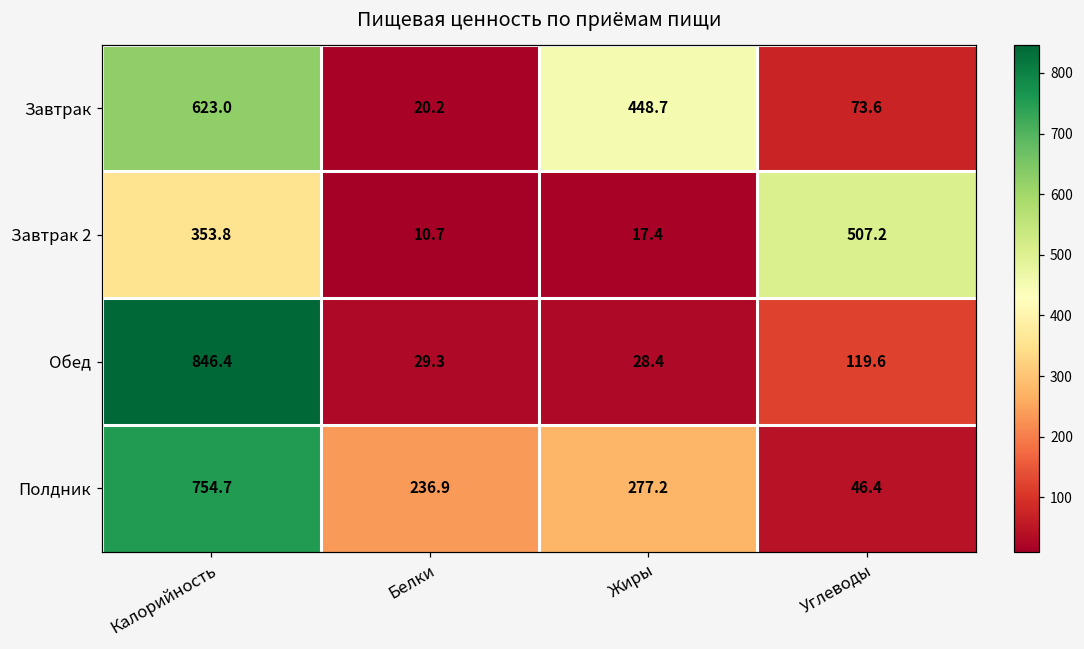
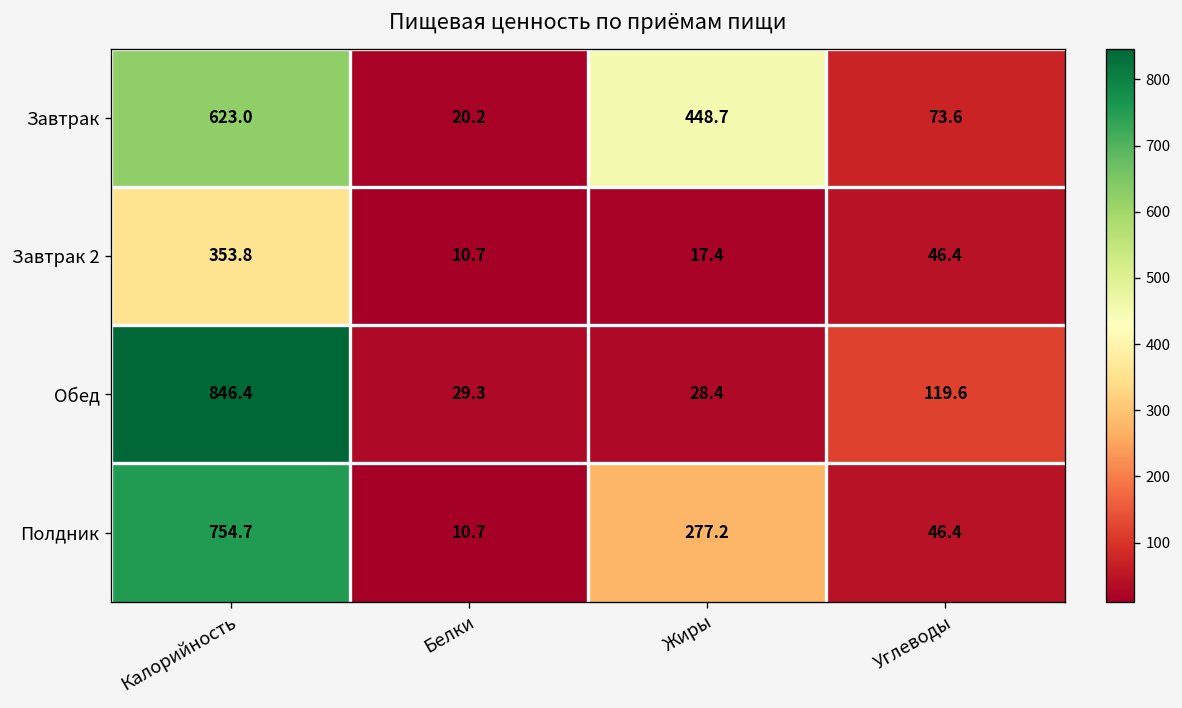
Завтрак 2, Углеводы: 507.2 -> 46.4
Полдник, Белки: 236.9 -> 10.7
